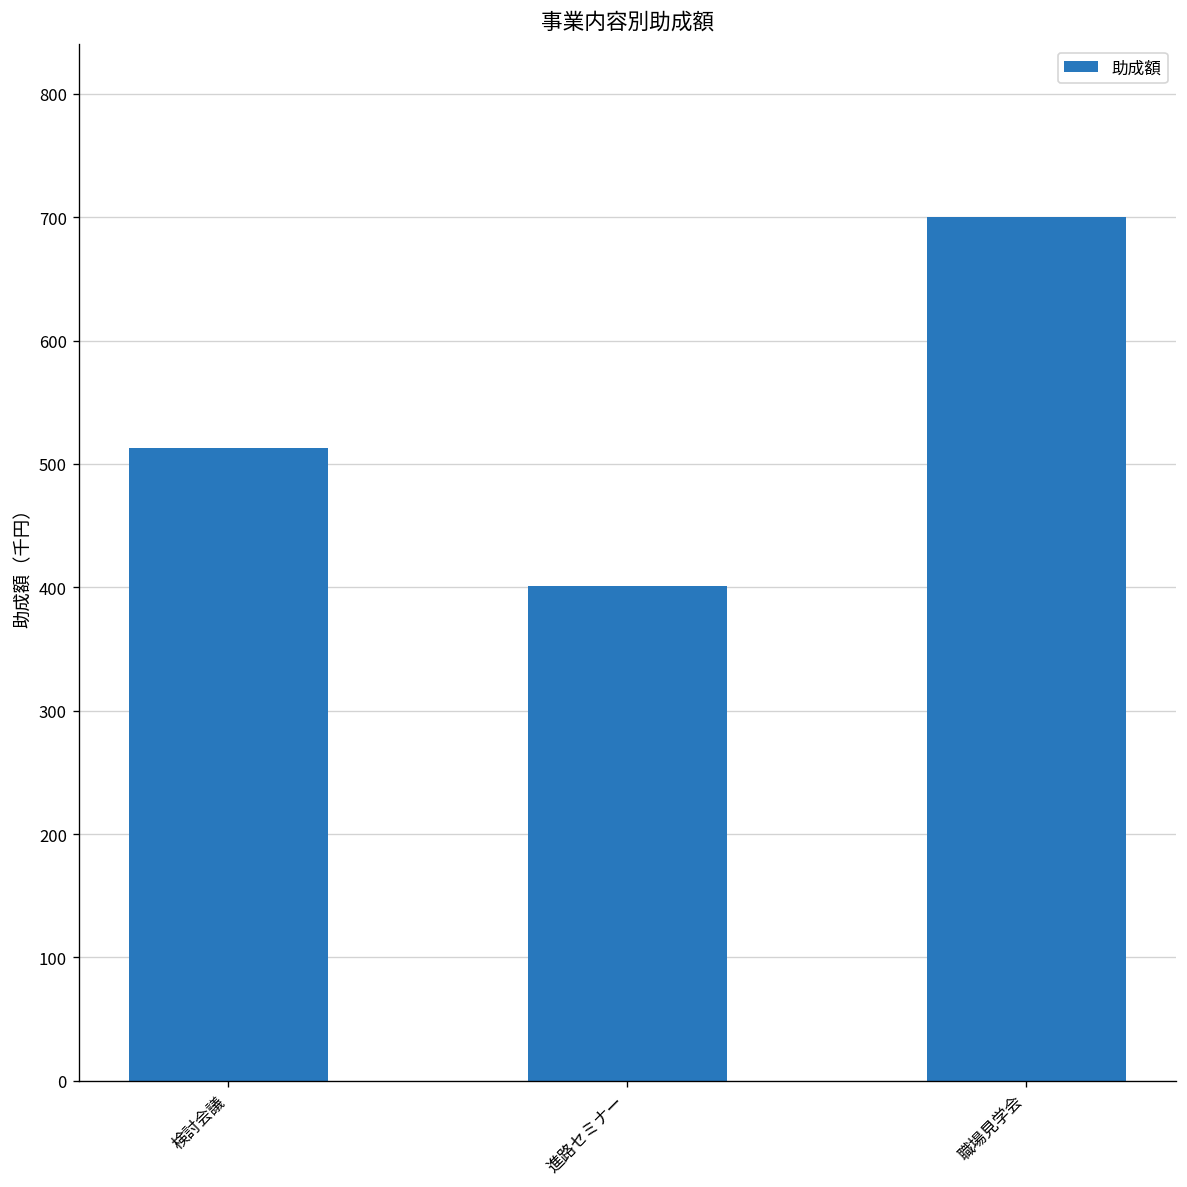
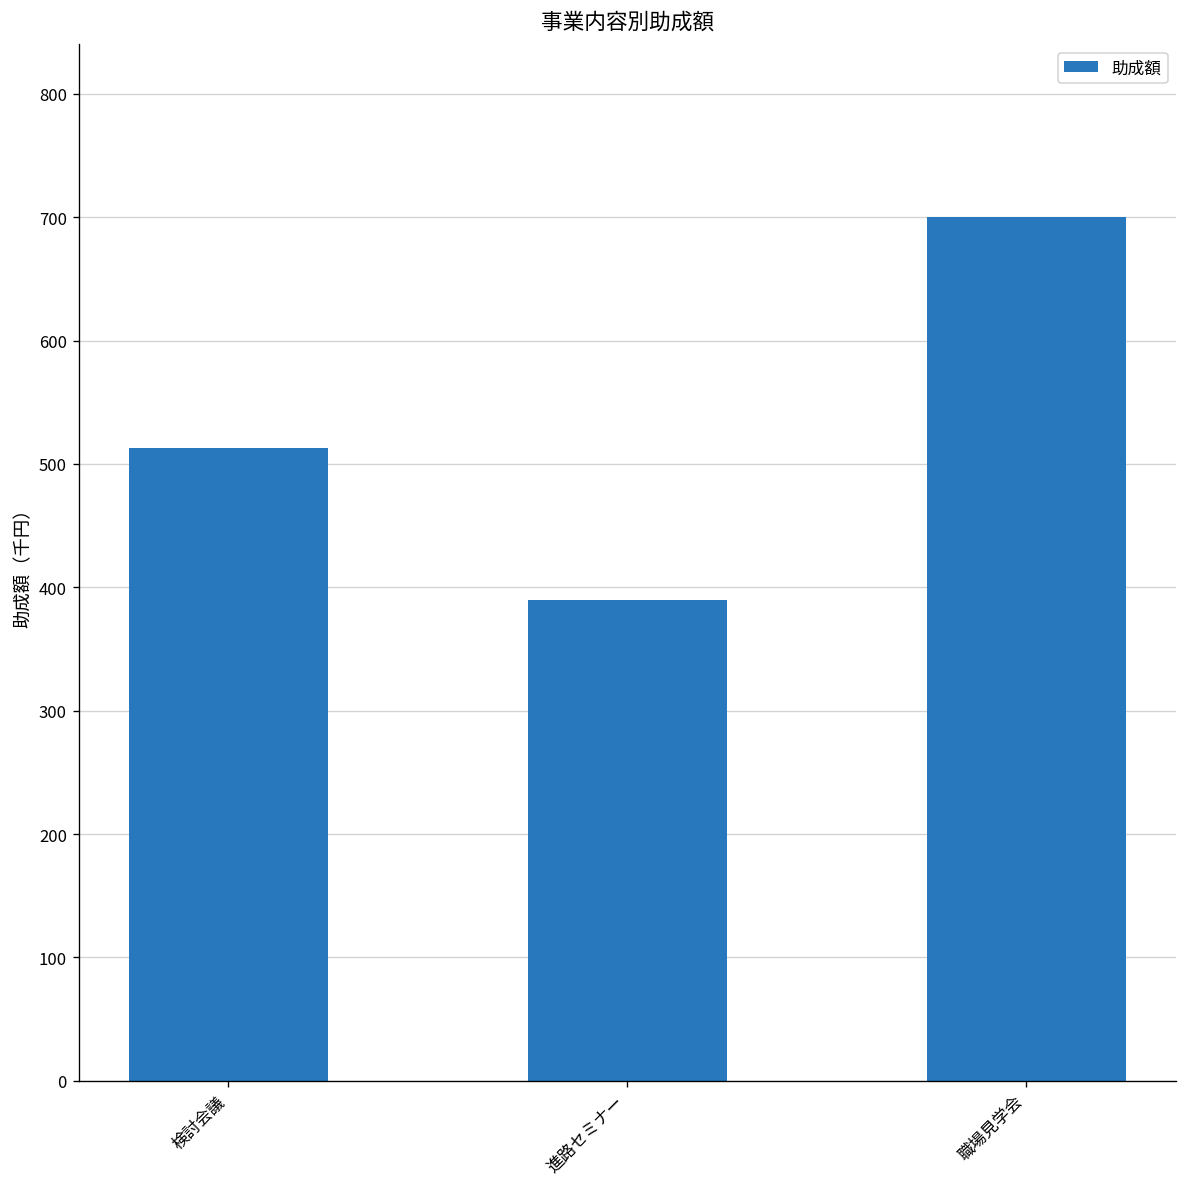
進路セミナー: 401 -> 390
